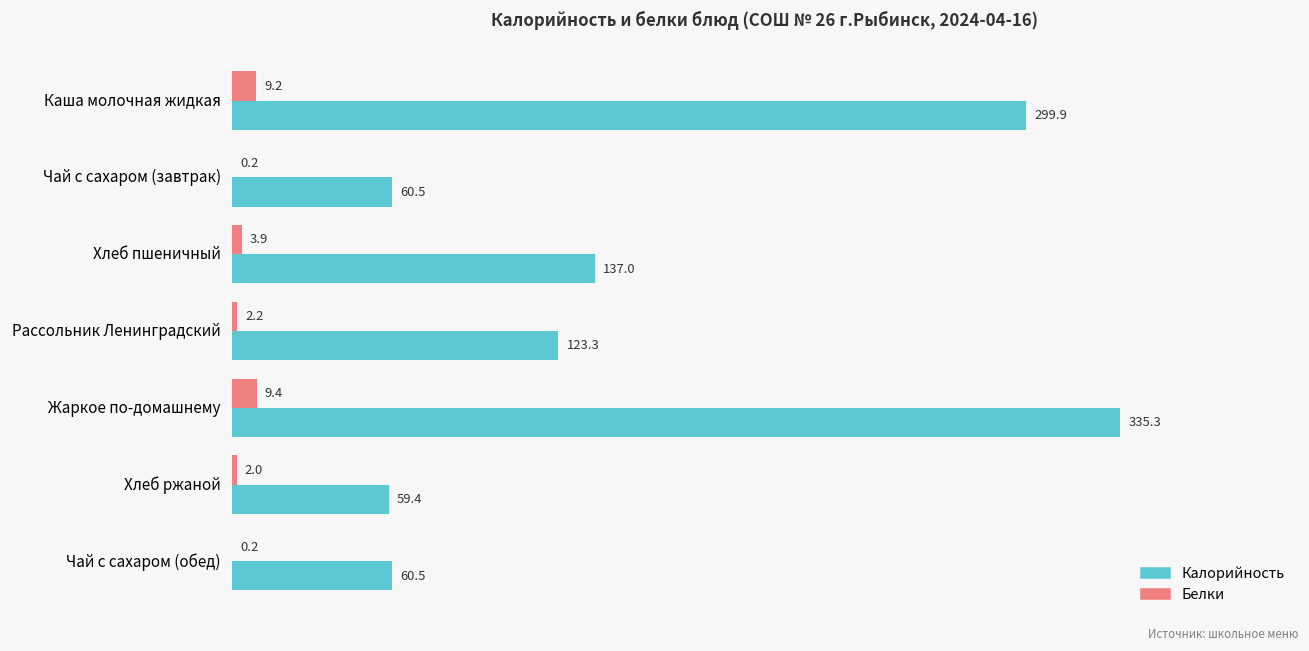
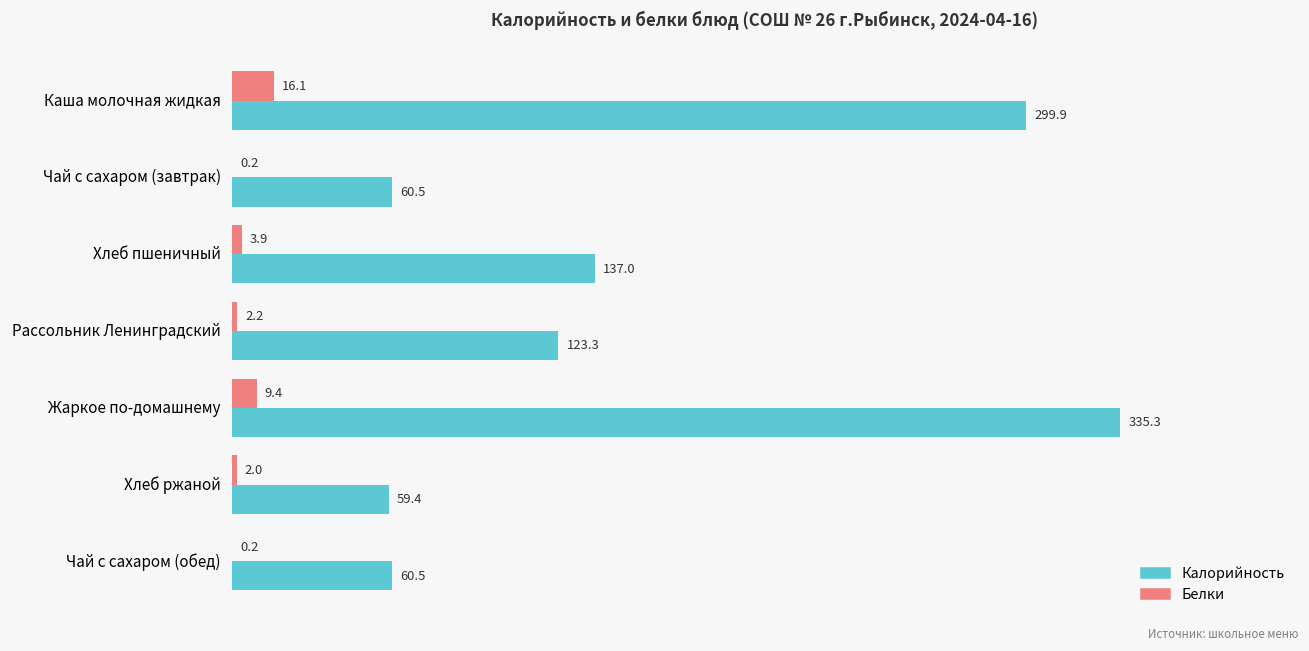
Белки, Каша молочная жидкая: 9.2 -> 16.1
